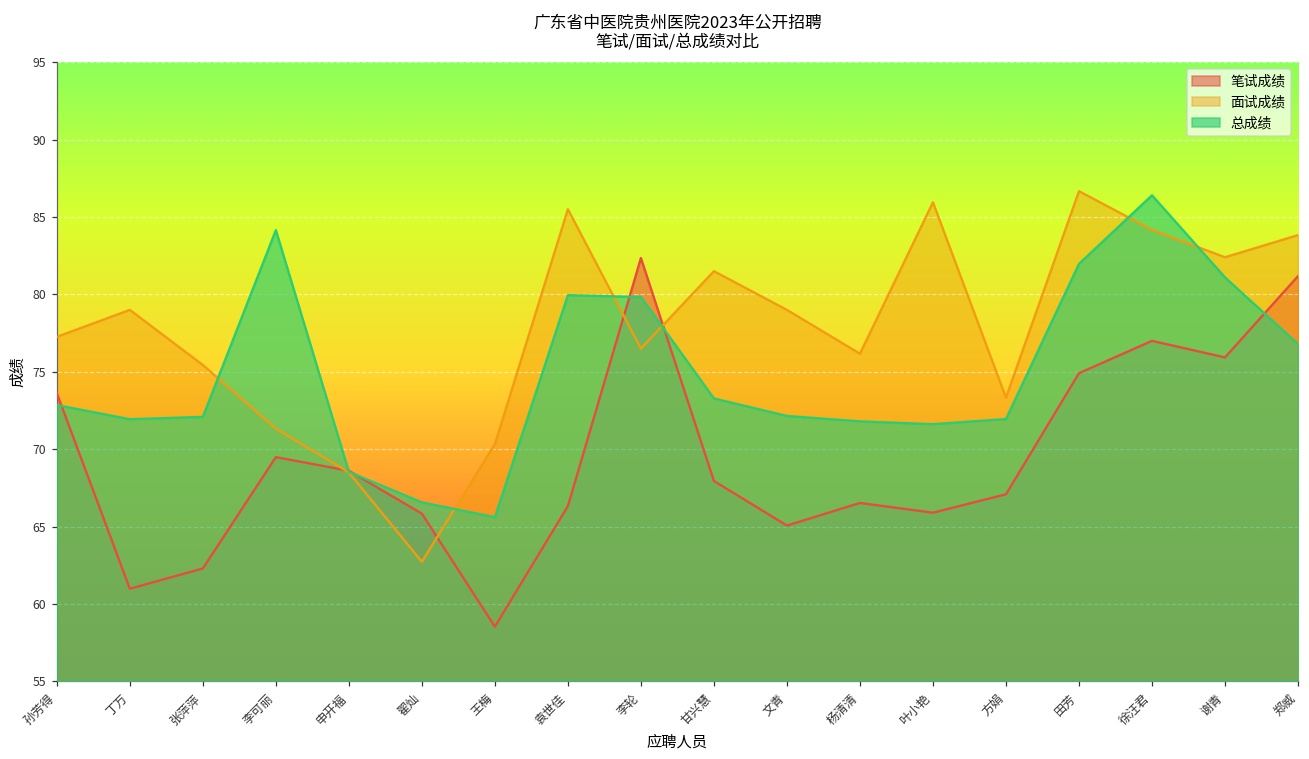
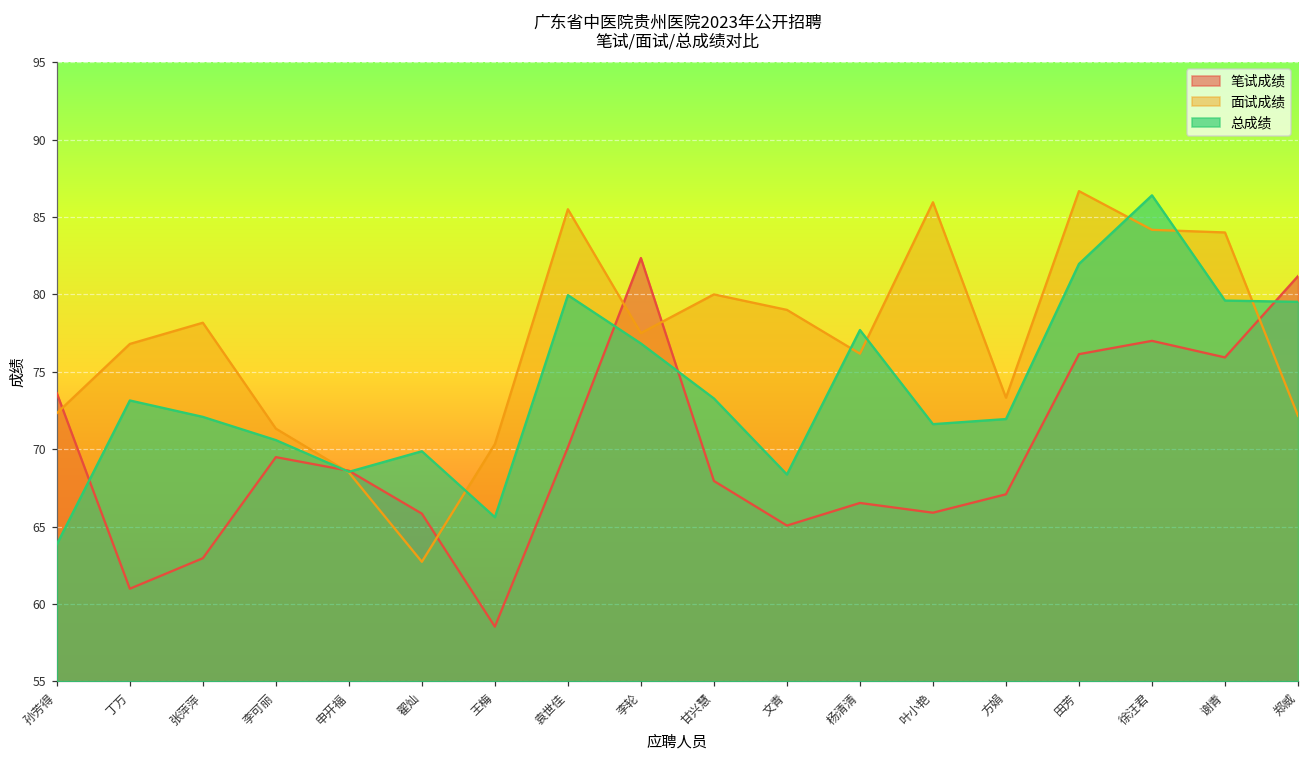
面试成绩, 孙芳得: 77.3 -> 72.3
总成绩, 孙芳得: 72.9 -> 63.9
面试成绩, 丁万: 79.0 -> 76.8
总成绩, 丁万: 71.9 -> 73.2
笔试成绩, 张萍萍: 62.3 -> 63.0
面试成绩, 张萍萍: 75.4 -> 78.2
总成绩, 李可丽: 84.2 -> 70.6
总成绩, 翟灿: 66.6 -> 69.9
笔试成绩, 袁世佳: 66.3 -> 70.1
面试成绩, 李轮: 76.5 -> 77.5
总成绩, 李轮: 79.8 -> 76.8
面试成绩, 甘兴慧: 81.5 -> 80.0
总成绩, 文青: 72.2 -> 68.4
总成绩, 杨清清: 71.8 -> 77.7
笔试成绩, 田芳: 74.9 -> 76.1
面试成绩, 谢青: 82.4 -> 84.0
总成绩, 谢青: 81.1 -> 79.6
面试成绩, 郑威: 83.8 -> 72.2
总成绩, 郑威: 76.8 -> 79.5
